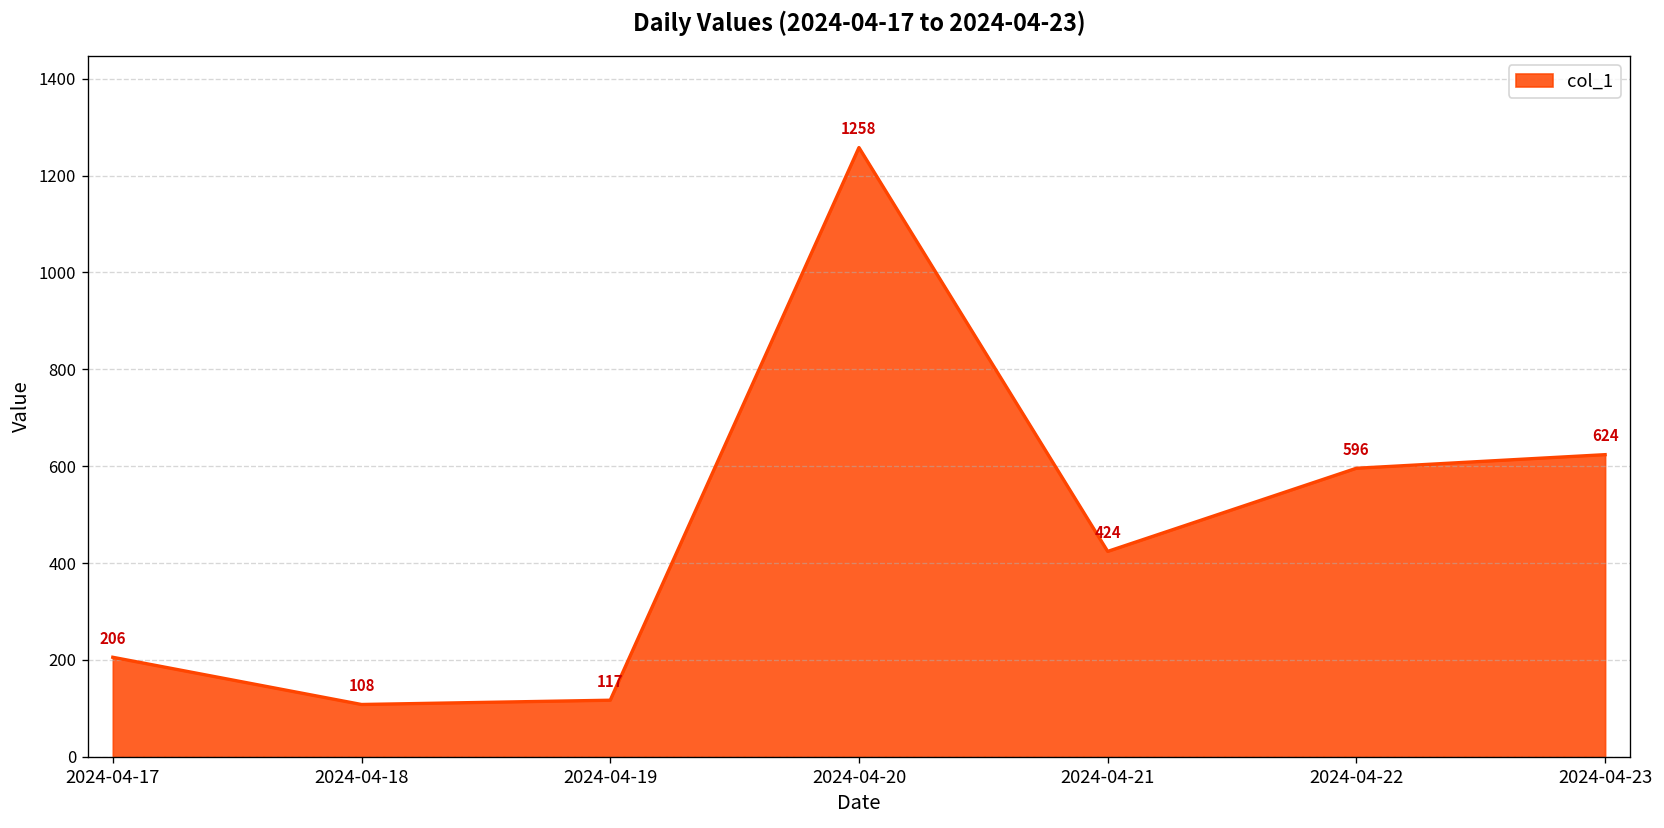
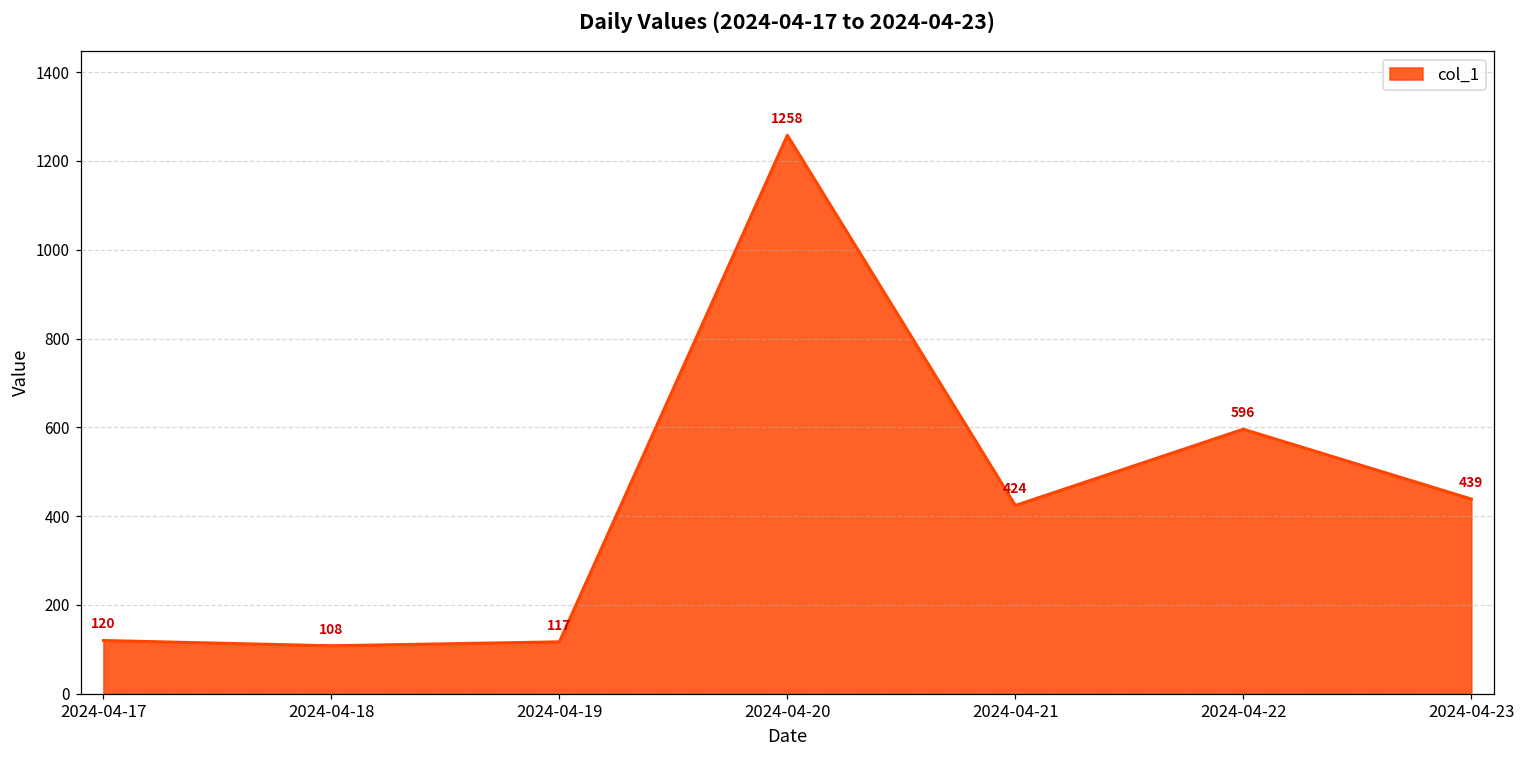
2024-04-17: 206 -> 120
2024-04-23: 624 -> 439
